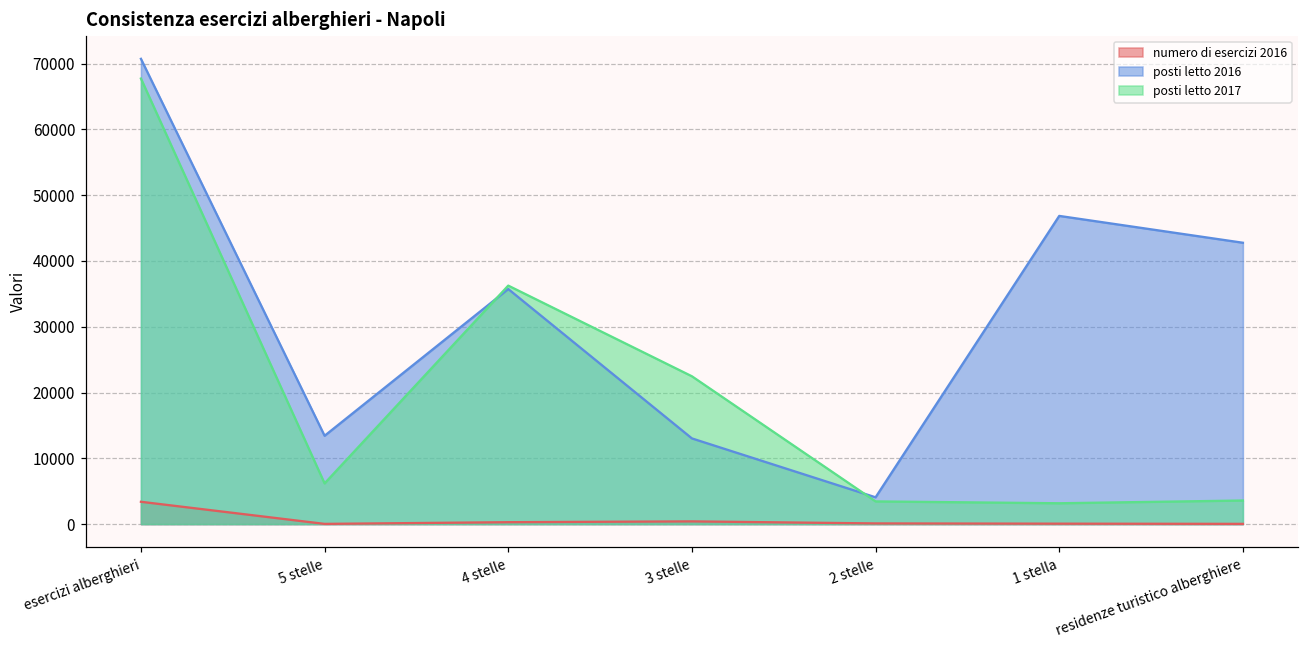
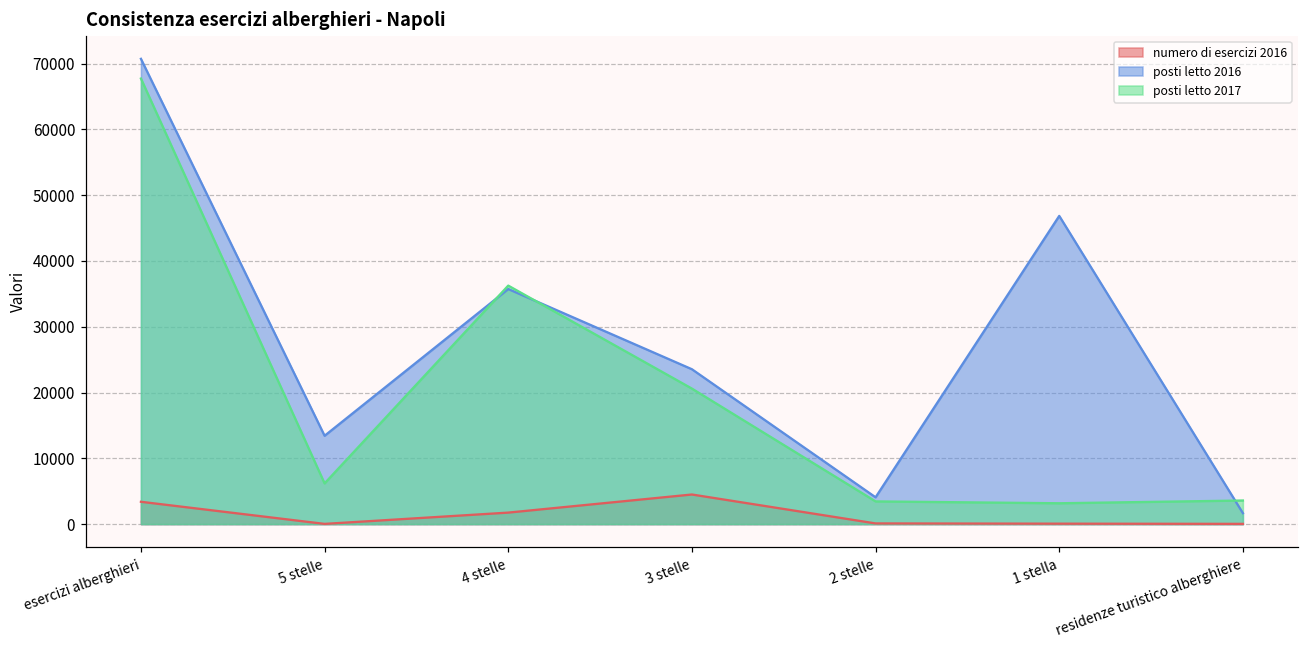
numero di esercizi 2016, 4 stelle: 0 -> 2000
numero di esercizi 2016, 3 stelle: 0 -> 4000
posti letto 2016, 3 stelle: 13000 -> 24000
posti letto 2017, 3 stelle: 22000 -> 21000
posti letto 2016, residenze turistico alberghiere: 43000 -> 2000
